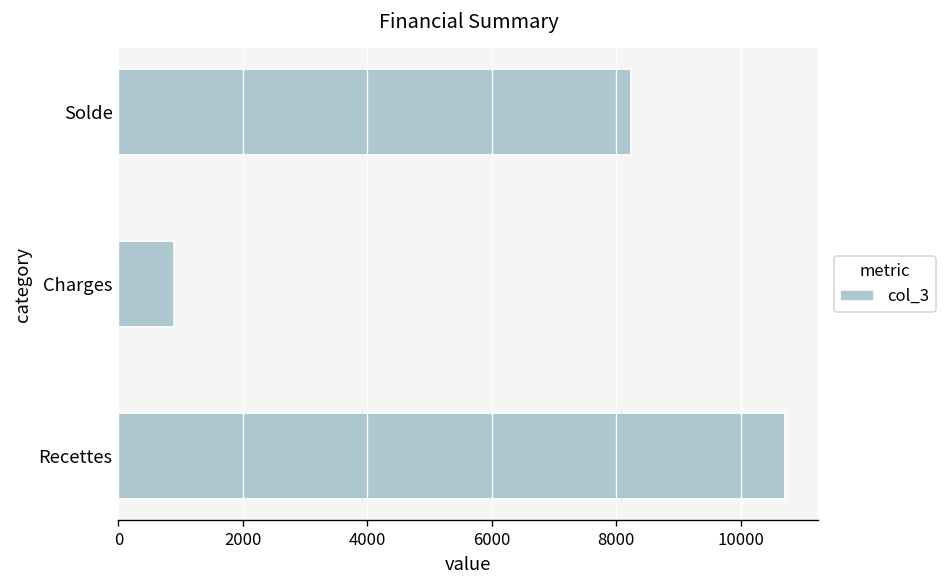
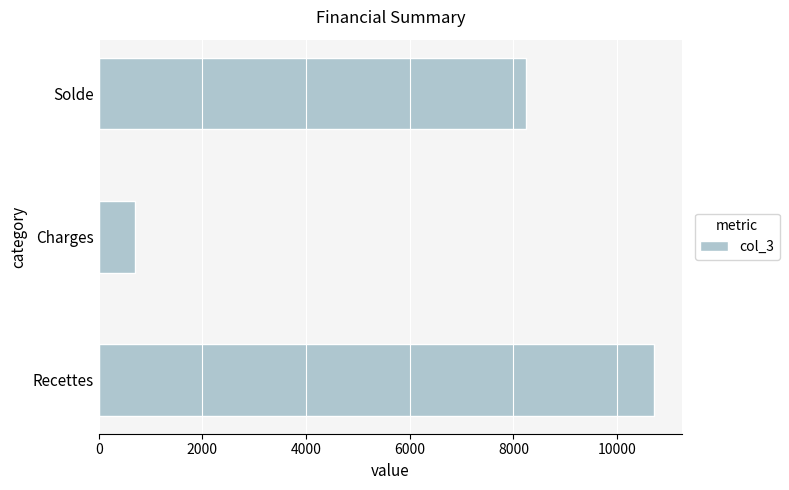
Charges: 900 -> 700
